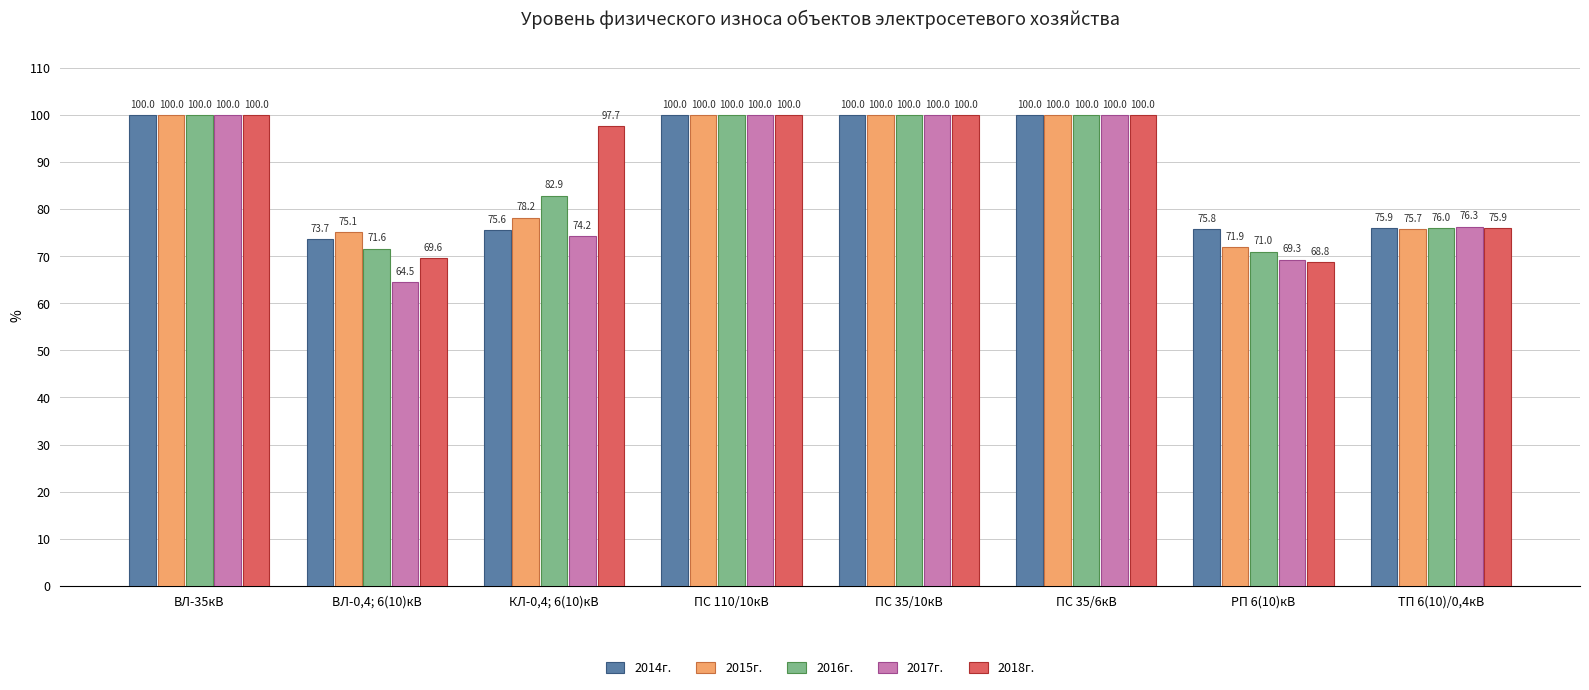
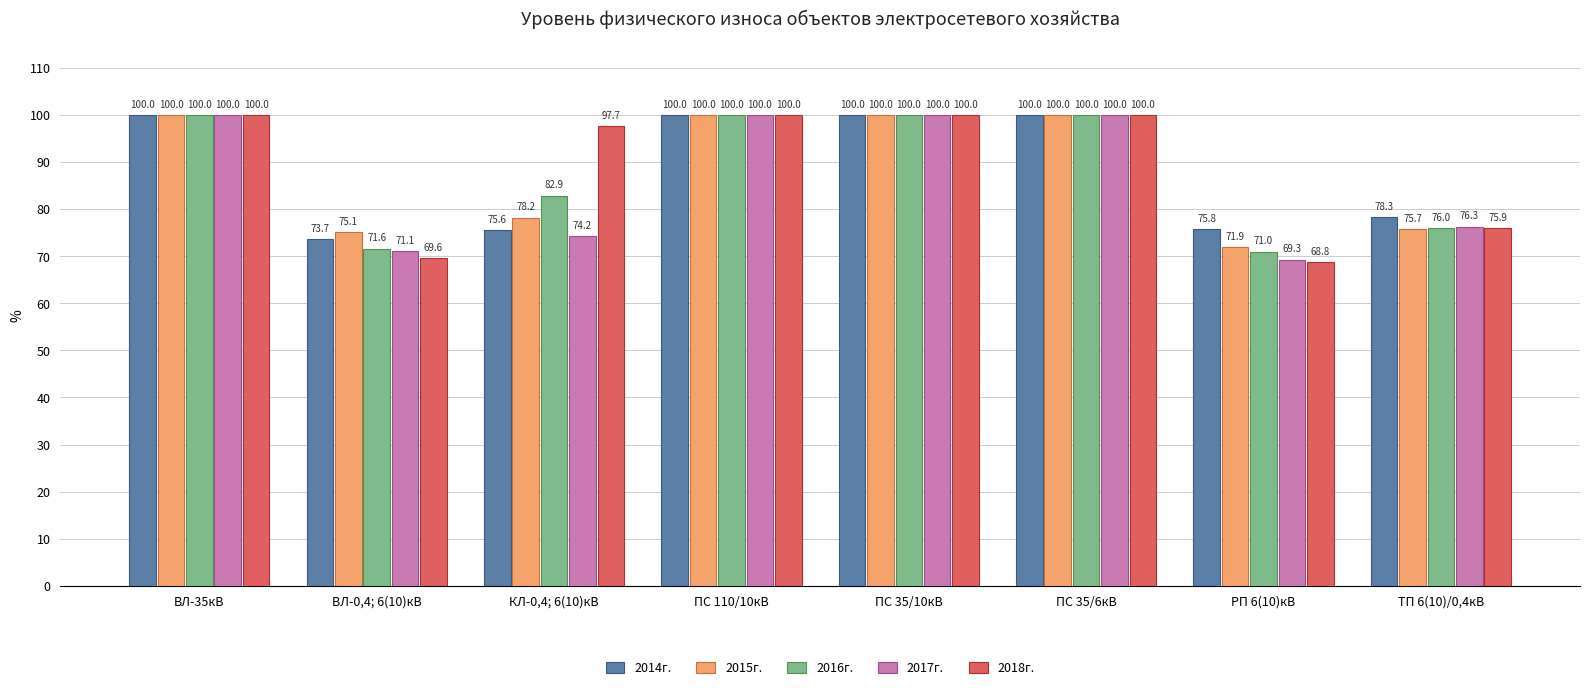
2017г., ВЛ-0,4; 6(10)кВ: 64.5 -> 71.1
2014г., ТП 6(10)/0,4кВ: 75.9 -> 78.3
